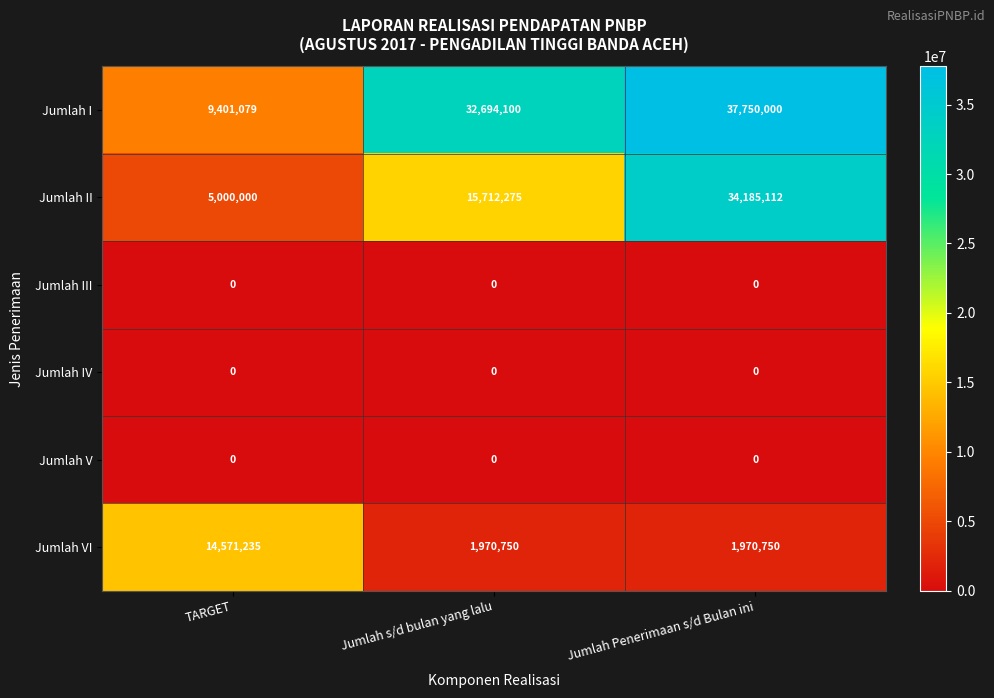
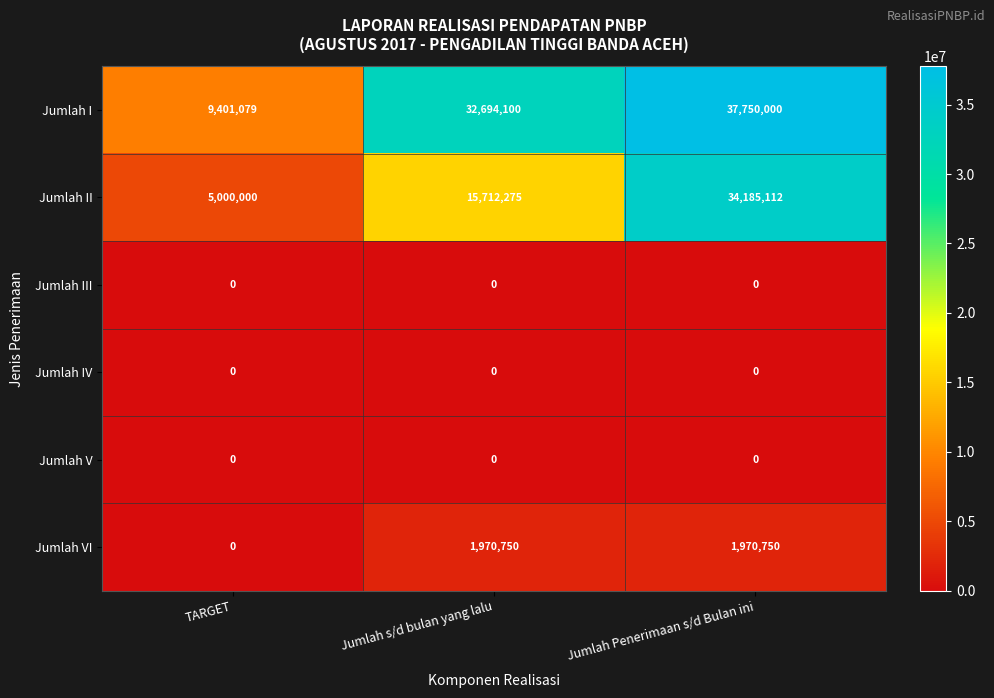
Jumlah VI, TARGET: 14,571,235 -> 0
